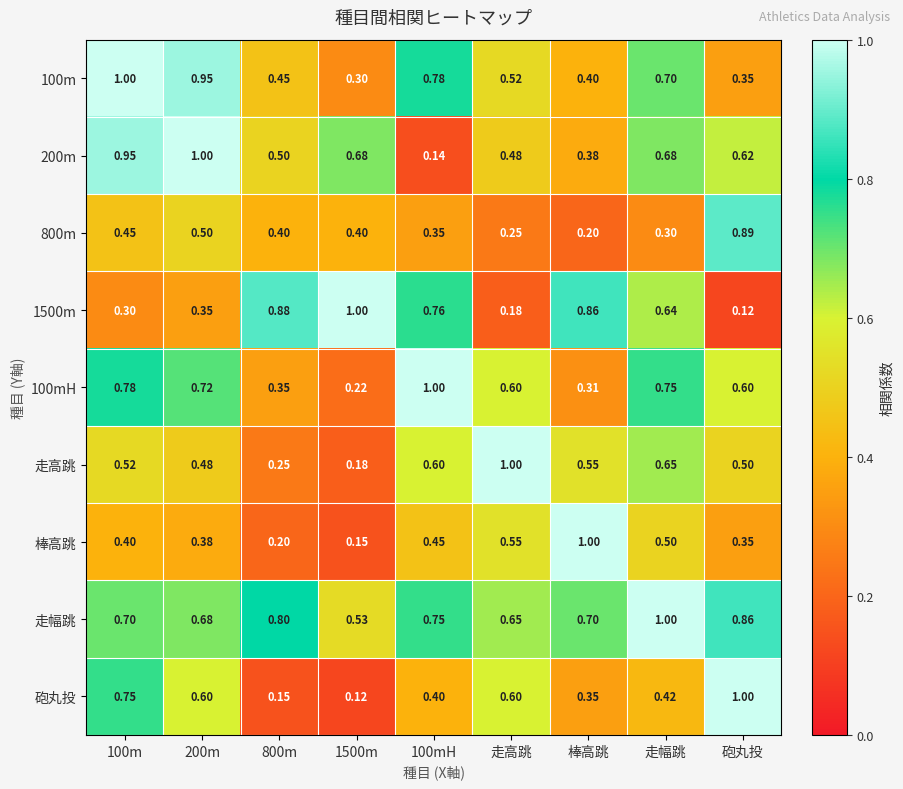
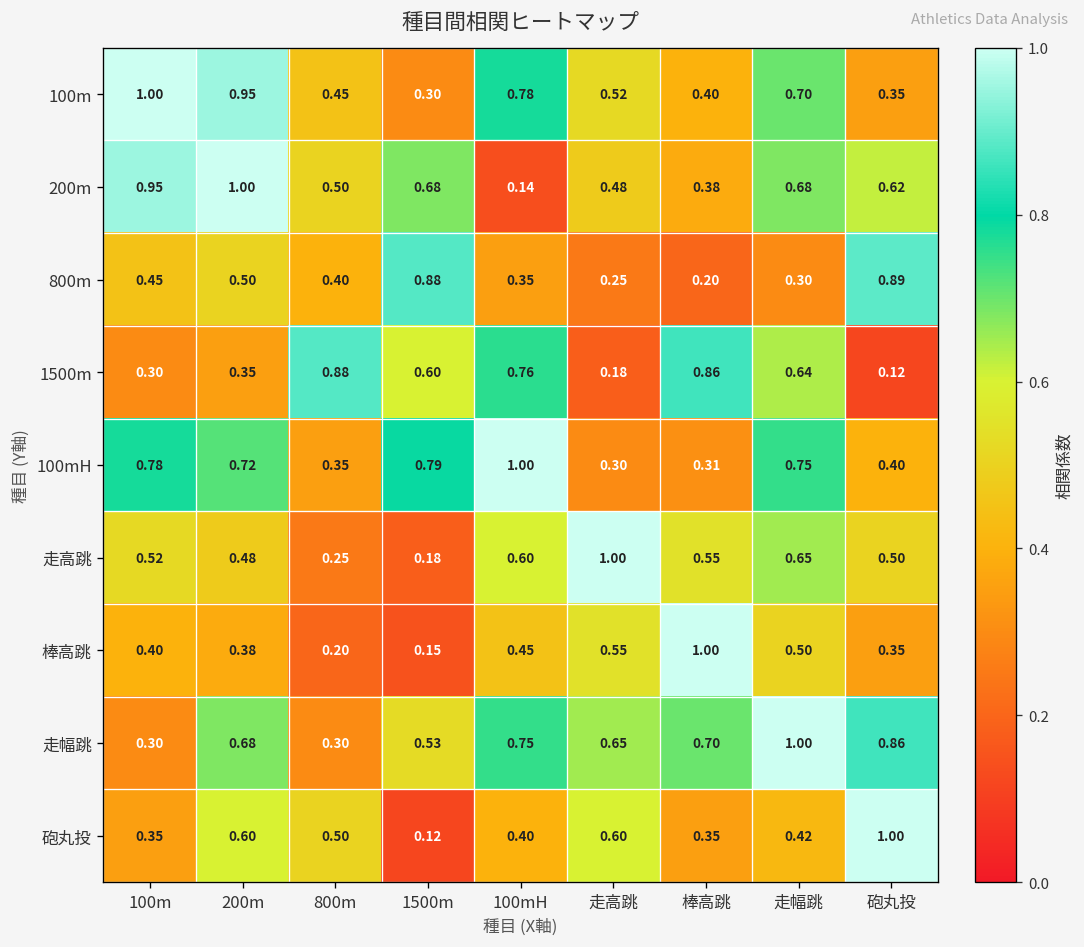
800m, 1500m: 0.40 -> 0.88
1500m, 1500m: 1.00 -> 0.60
100mH, 1500m: 0.22 -> 0.79
100mH, 走高跳: 0.60 -> 0.30
100mH, 砲丸投: 0.60 -> 0.40
走幅跳, 100m: 0.70 -> 0.30
走幅跳, 800m: 0.80 -> 0.30
砲丸投, 100m: 0.75 -> 0.35
砲丸投, 800m: 0.15 -> 0.50
